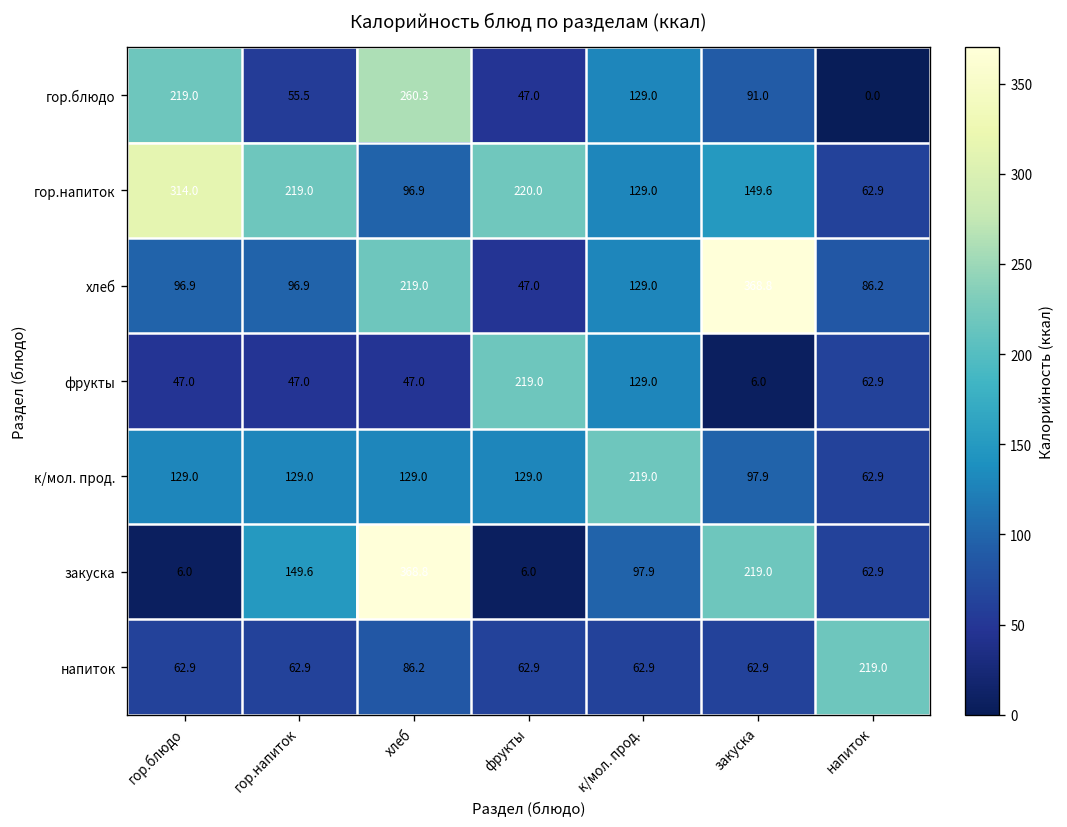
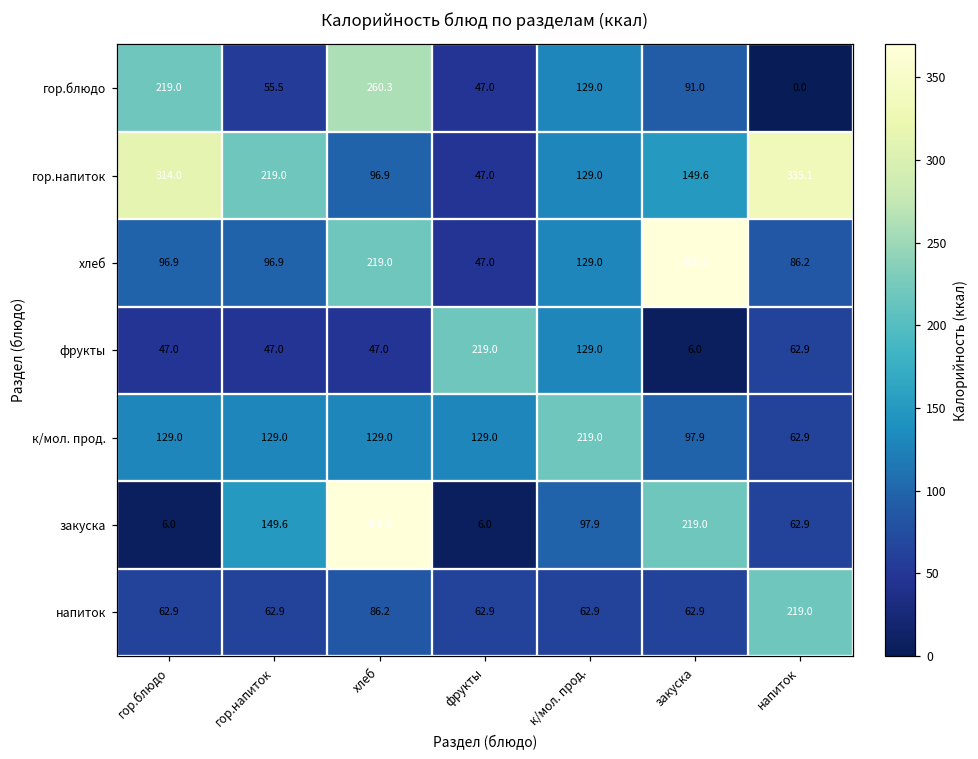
гор.напиток, фрукты: 220.0 -> 47.0
гор.напиток, напиток: 62.9 -> 335.1
